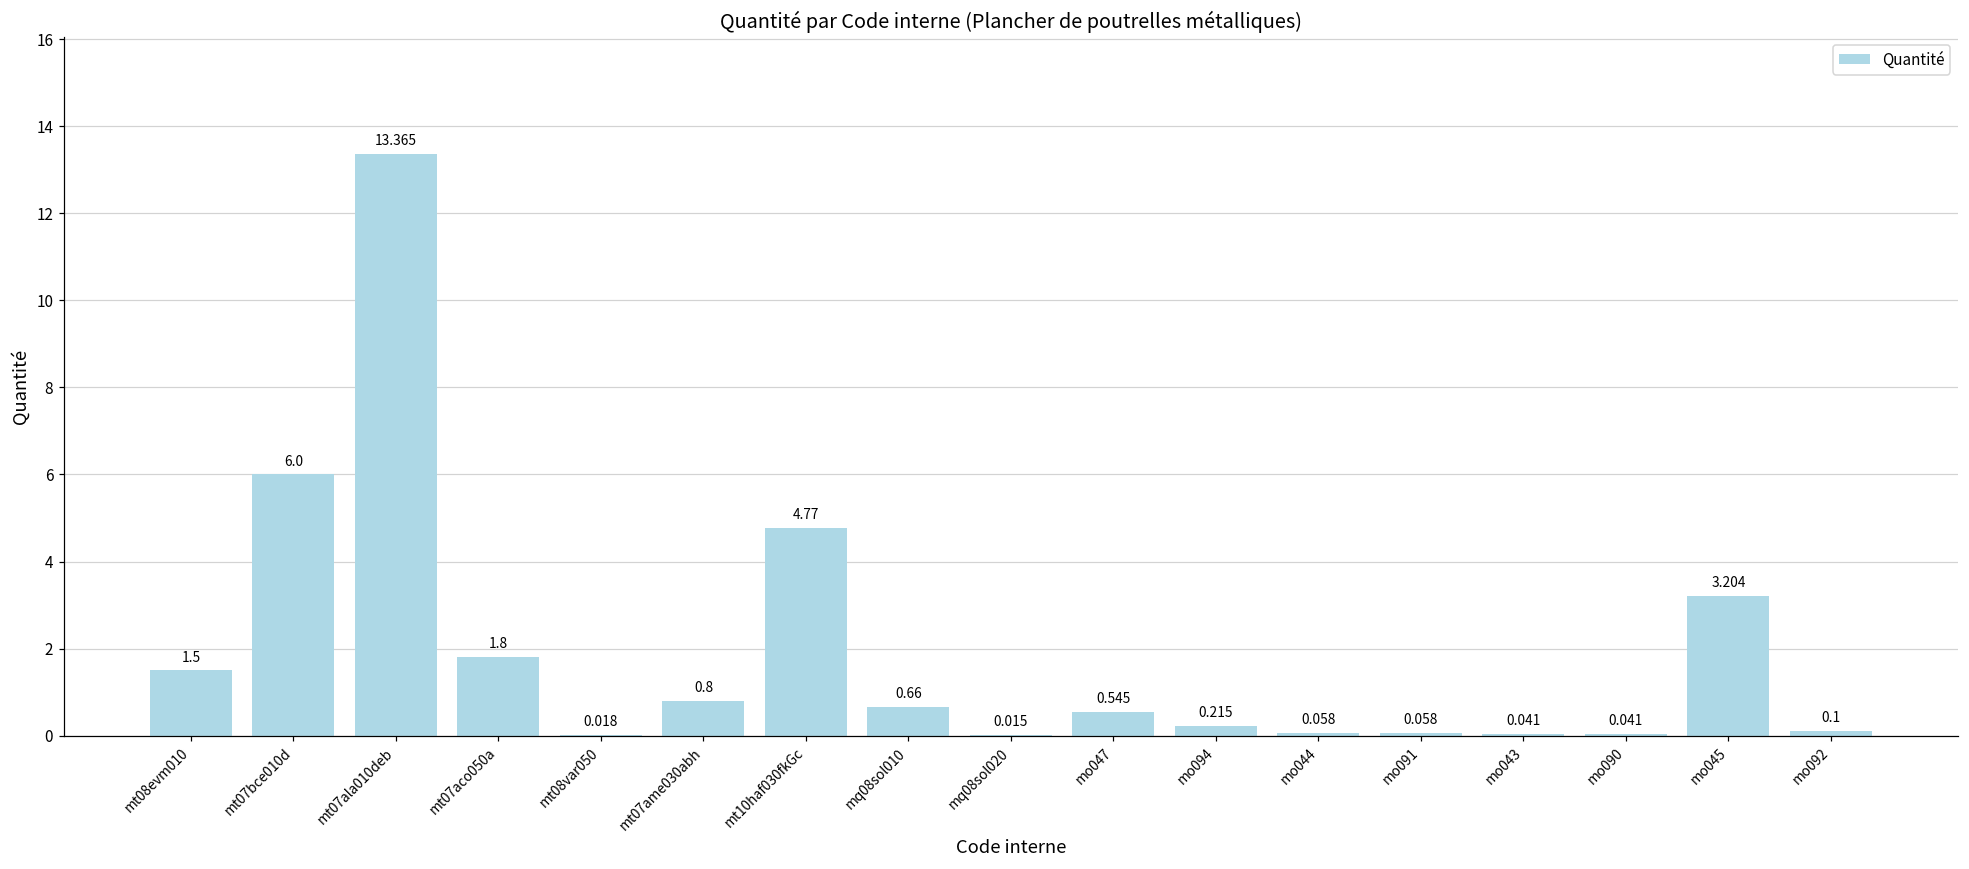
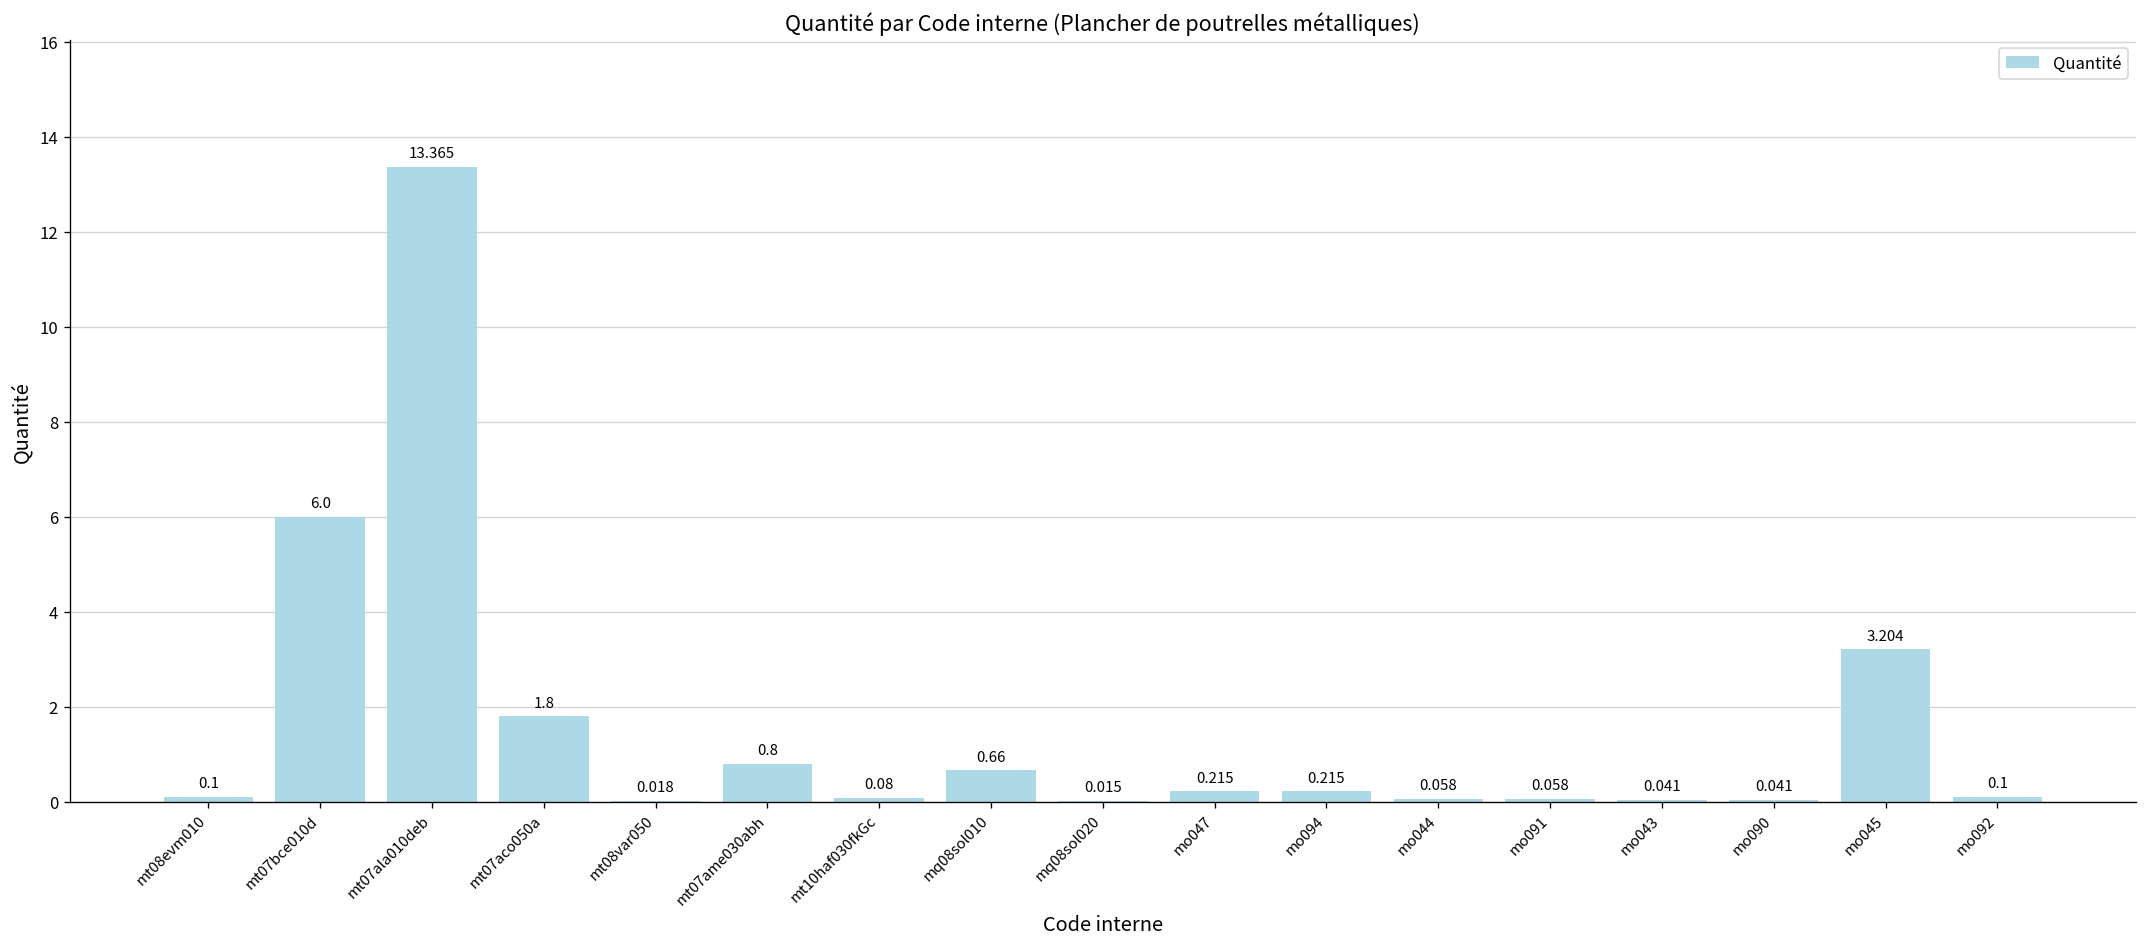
mt08evm010: 1.5 -> 0.1
mt10haf030fkGc: 4.77 -> 0.08
mo047: 0.545 -> 0.215
